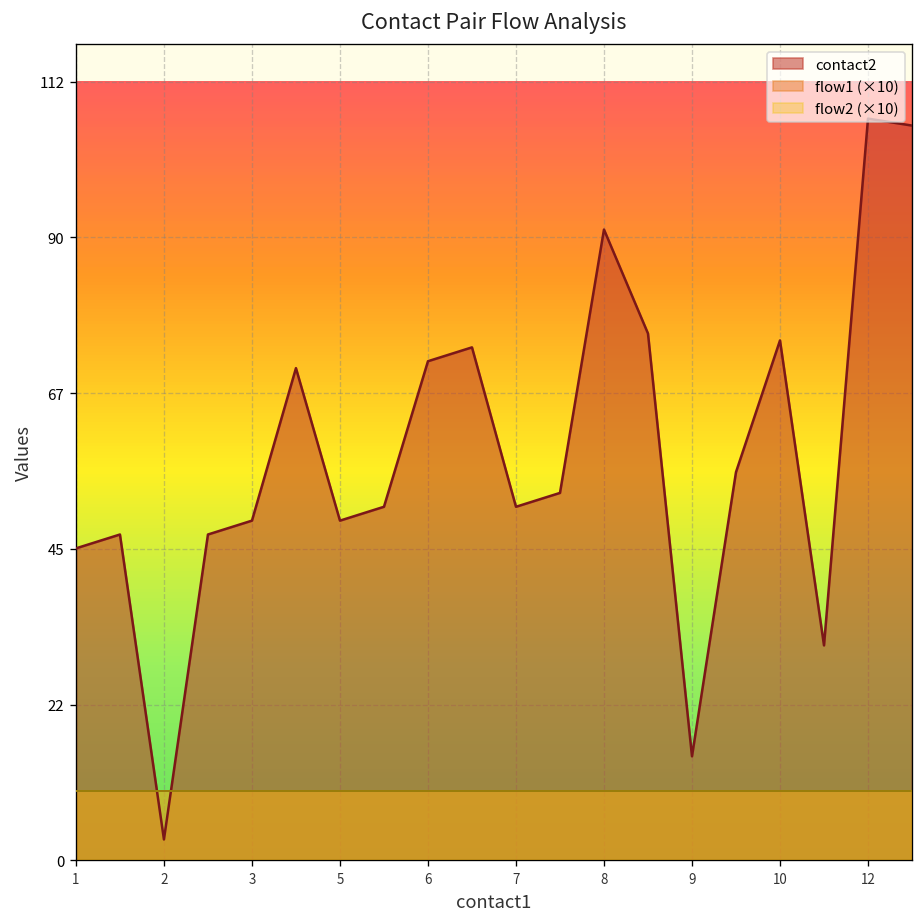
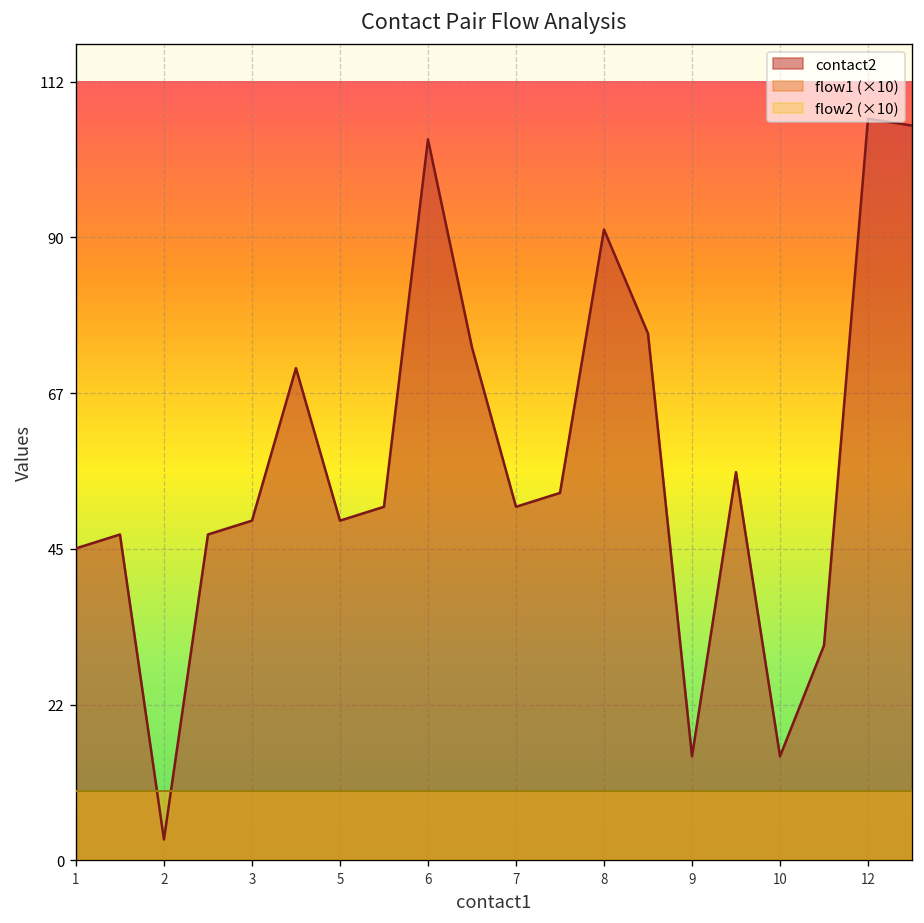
contact2, 6: 72 -> 104
contact2, 10: 75 -> 15
